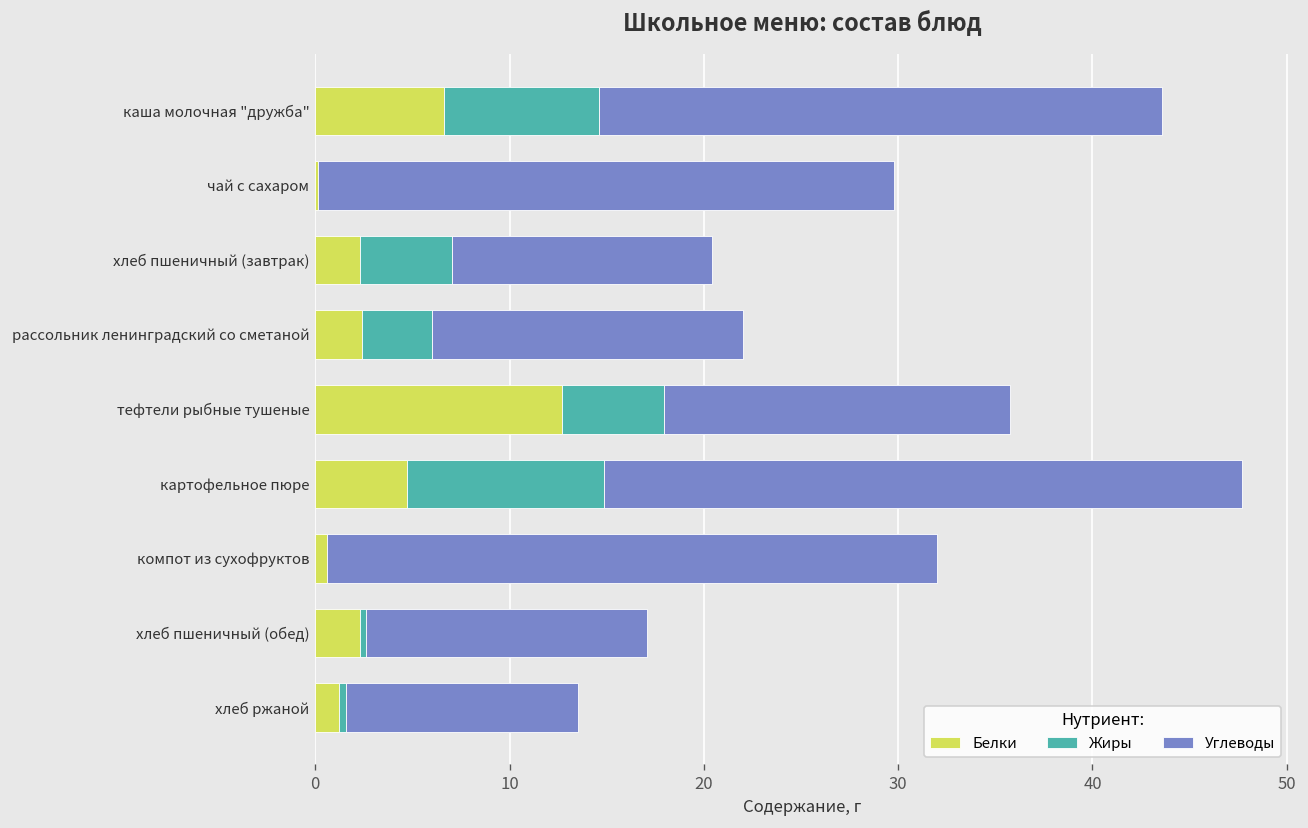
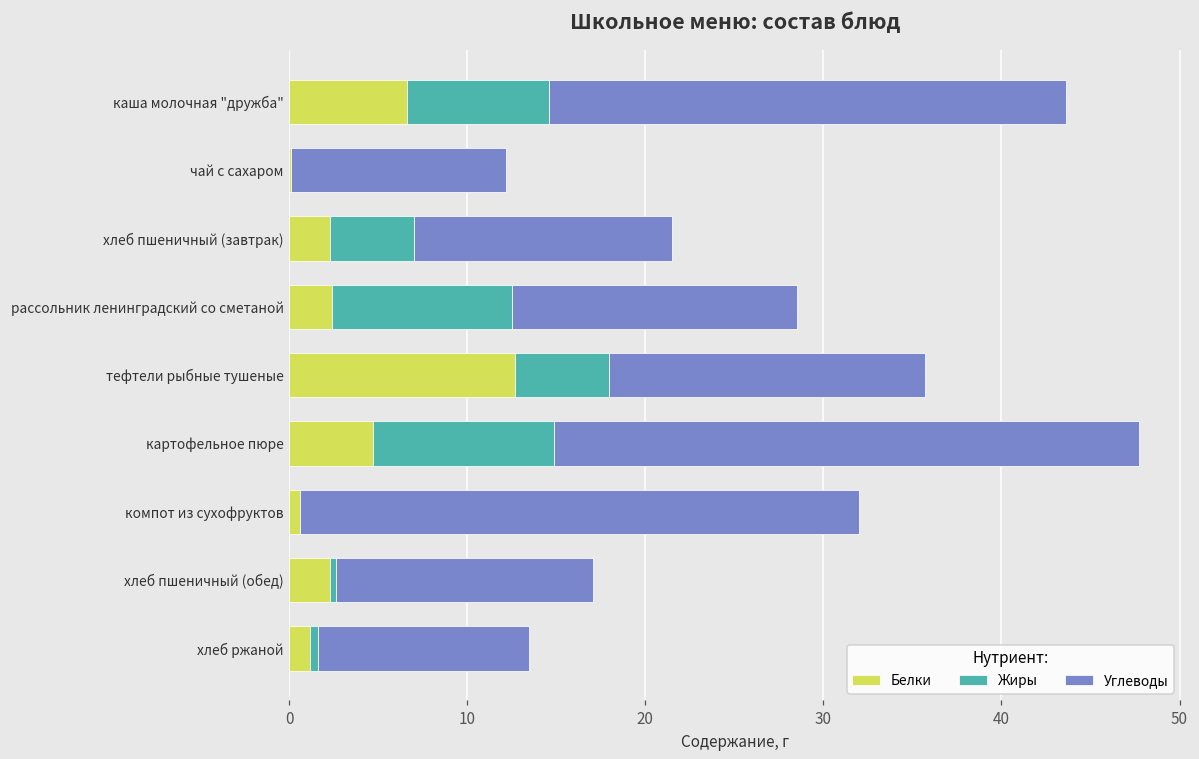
Углеводы, чай с сахаром: 29.7 -> 12.0
Углеводы, хлеб пшеничный (завтрак): 13.4 -> 14.5
Жиры, рассольник ленинградский со сметаной: 3.6 -> 10.1
